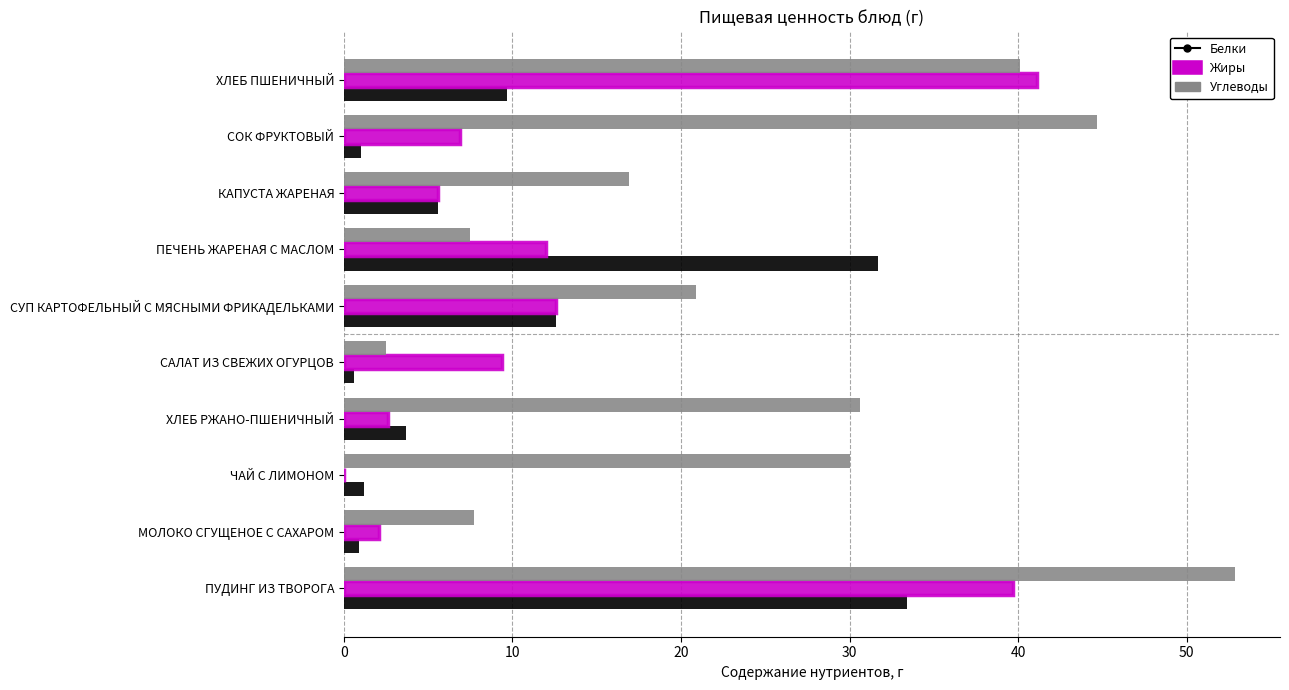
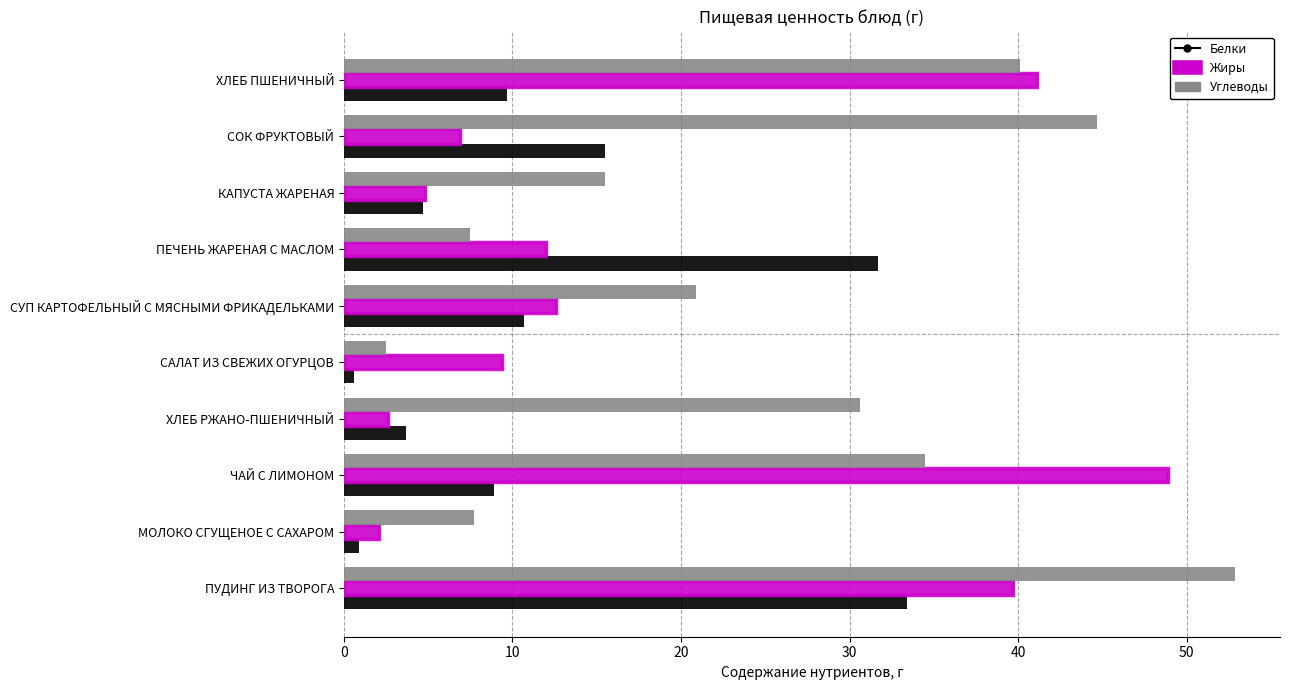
Белки, СОК ФРУКТОВЫЙ: 1.0 -> 15.5
Углеводы, КАПУСТА ЖАРЕНАЯ: 16.9 -> 15.5
Жиры, КАПУСТА ЖАРЕНАЯ: 5.6 -> 4.8
Белки, КАПУСТА ЖАРЕНАЯ: 5.6 -> 4.7
Белки, СУП КАРТОФЕЛЬНЫЙ С МЯСНЫМИ ФРИКАДЕЛЬКАМИ: 12.6 -> 10.7
Углеводы, ЧАЙ С ЛИМОНОМ: 30.0 -> 34.5
Жиры, ЧАЙ С ЛИМОНОМ: 0.0 -> 48.9
Белки, ЧАЙ С ЛИМОНОМ: 1.2 -> 8.9
